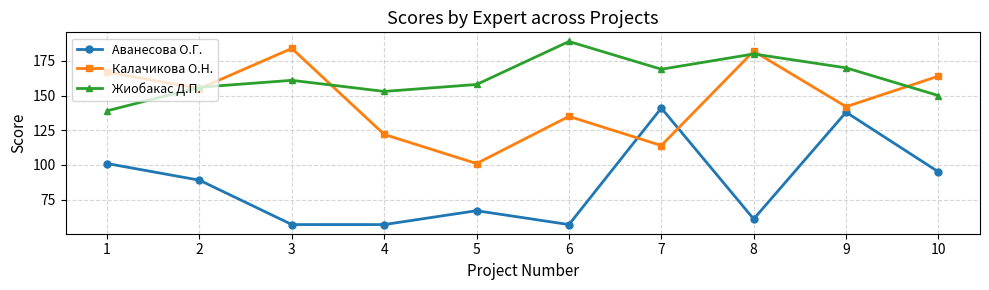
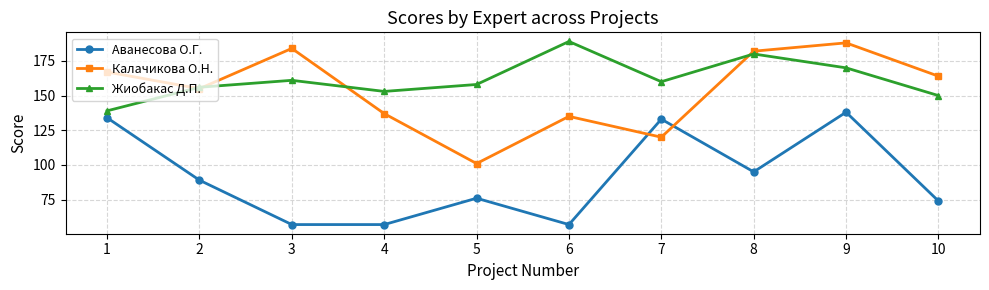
Аванесова О.Г., 1: 101 -> 134
Калачикова О.Н., 4: 122 -> 137
Аванесова О.Г., 5: 67 -> 76
Аванесова О.Г., 7: 141 -> 133
Калачикова О.Н., 7: 114 -> 120
Жиобакас Д.П., 7: 169 -> 160
Аванесова О.Г., 8: 61 -> 95
Калачикова О.Н., 9: 142 -> 188
Аванесова О.Г., 10: 95 -> 74
